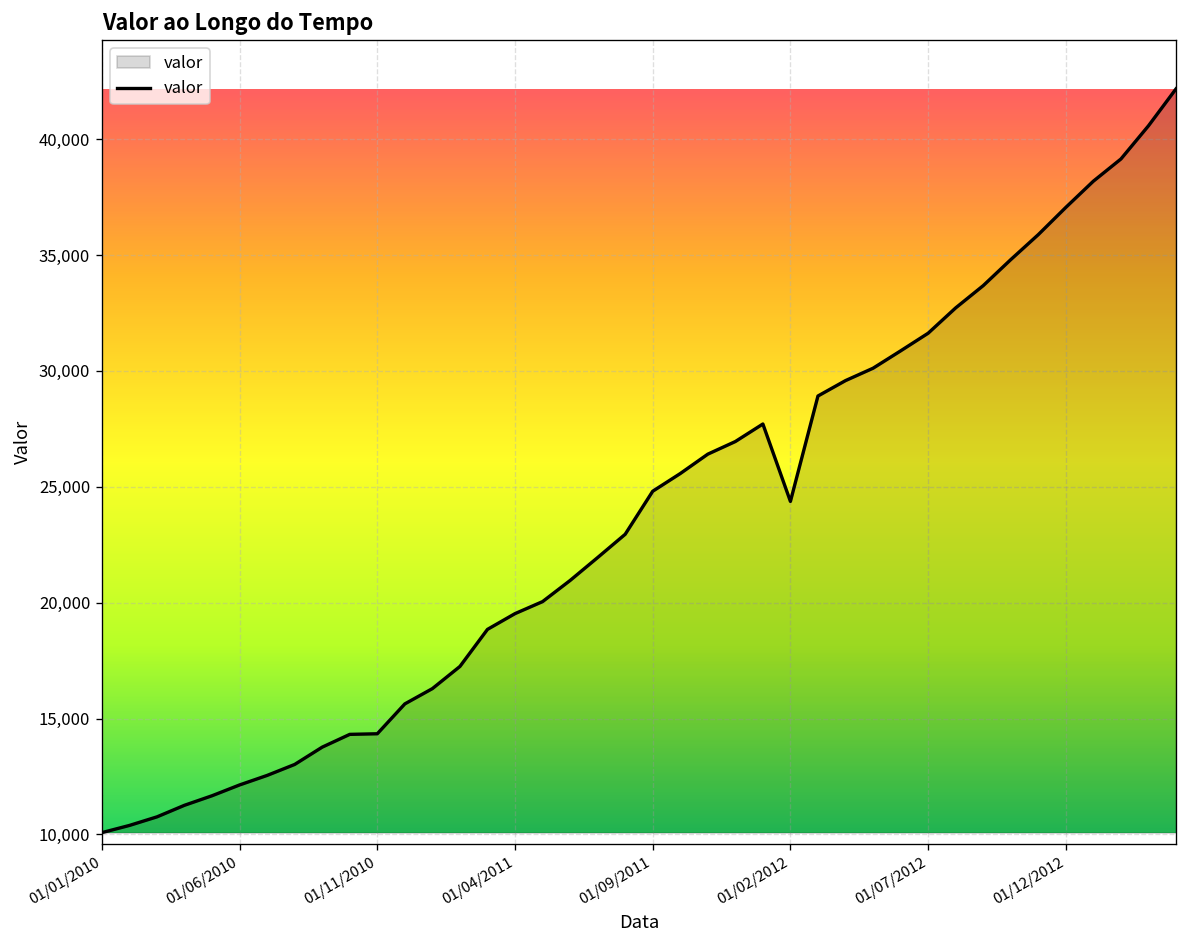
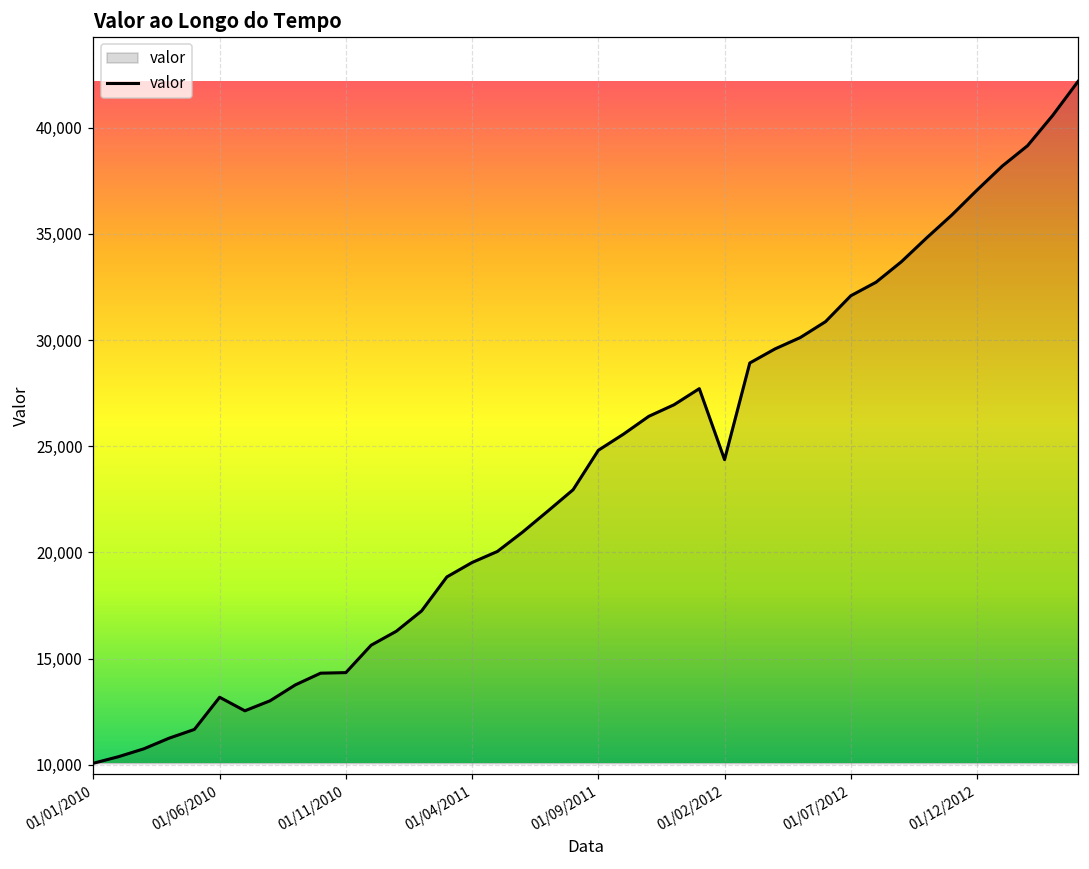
01/06/2010: 12,100 -> 13,200
01/07/2012: 31,600 -> 32,100
